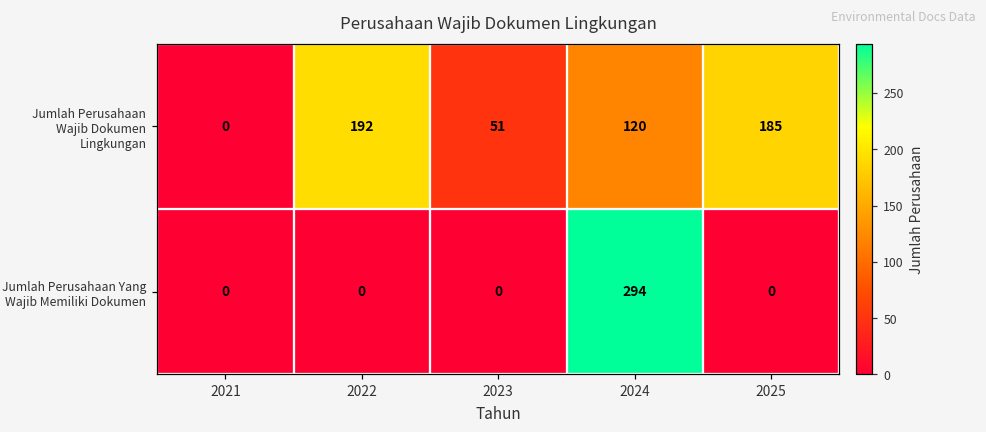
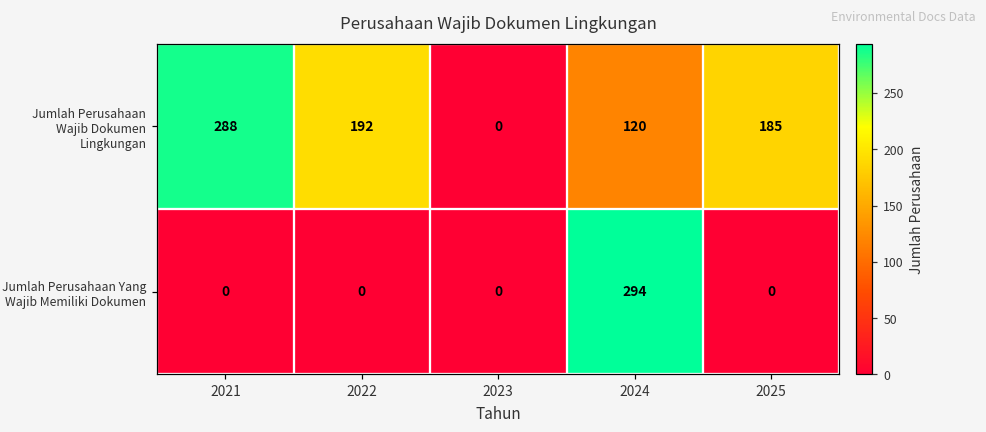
Jumlah Perusahaan Wajib Dokumen Lingkungan, 2021: 0 -> 288
Jumlah Perusahaan Wajib Dokumen Lingkungan, 2023: 51 -> 0
